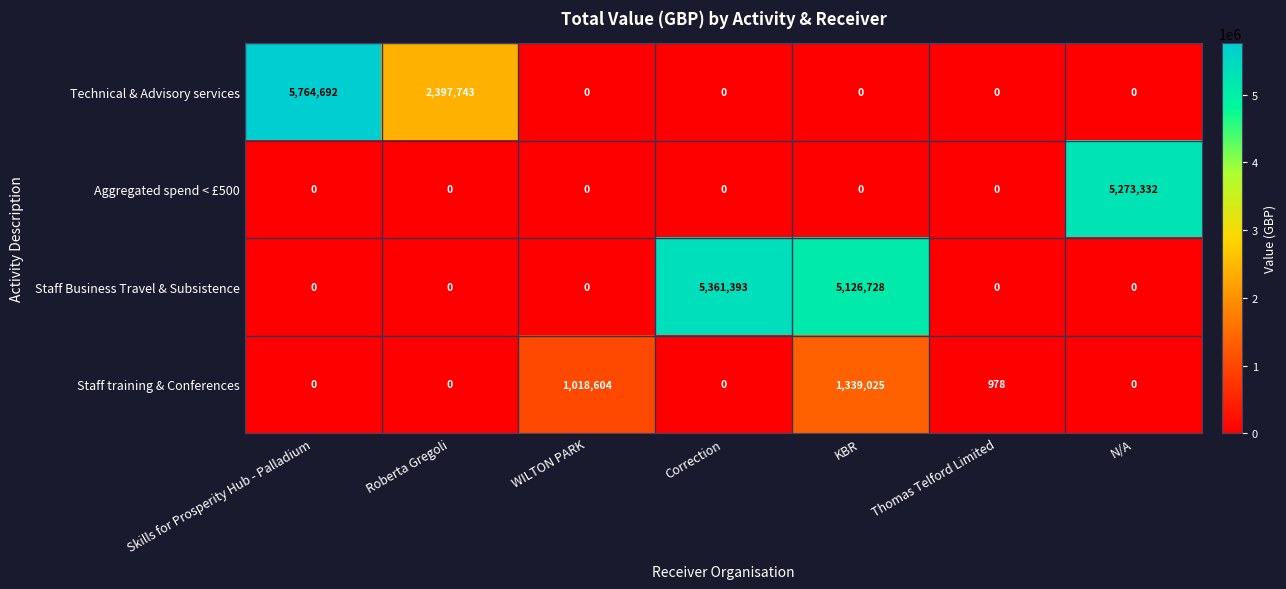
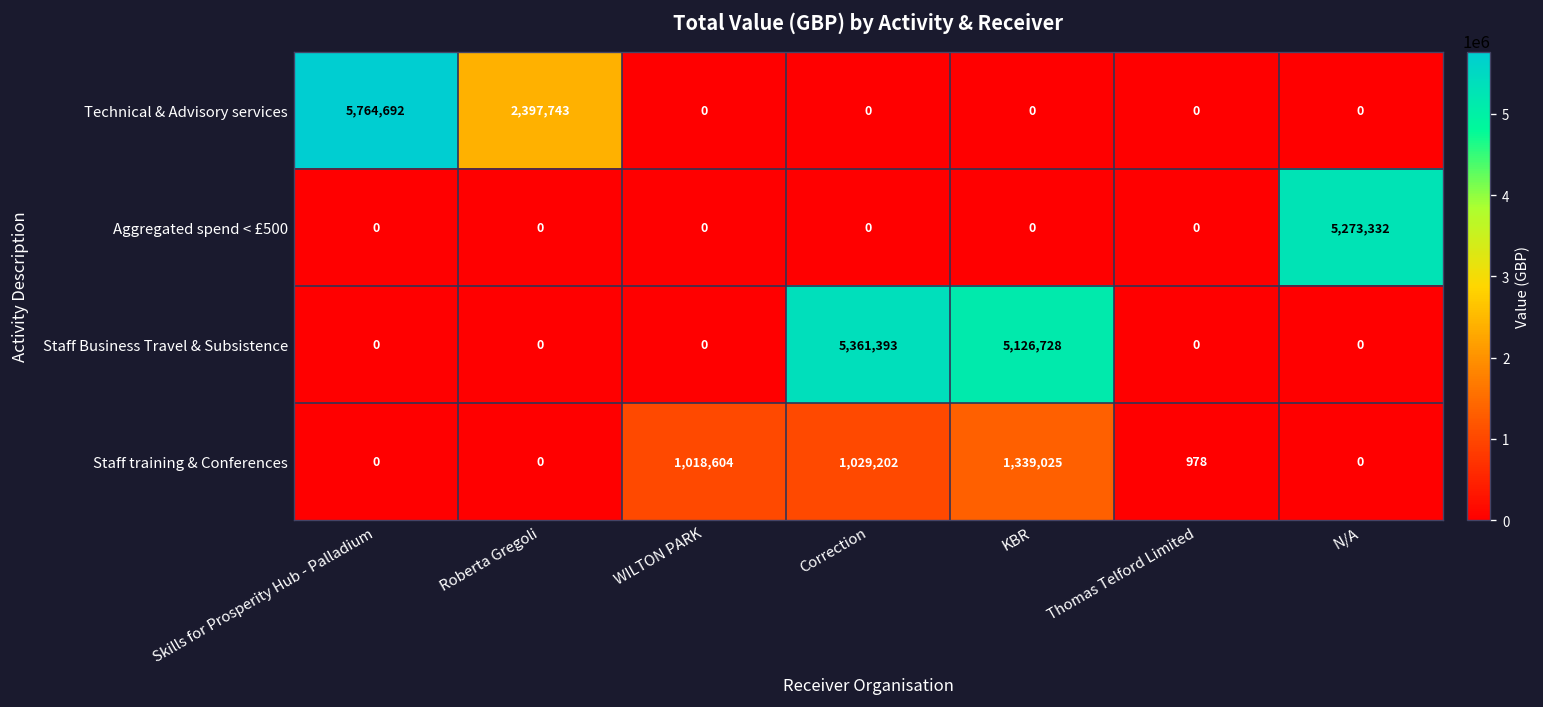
Staff training & Conferences, Correction: 0 -> 1,029,202
